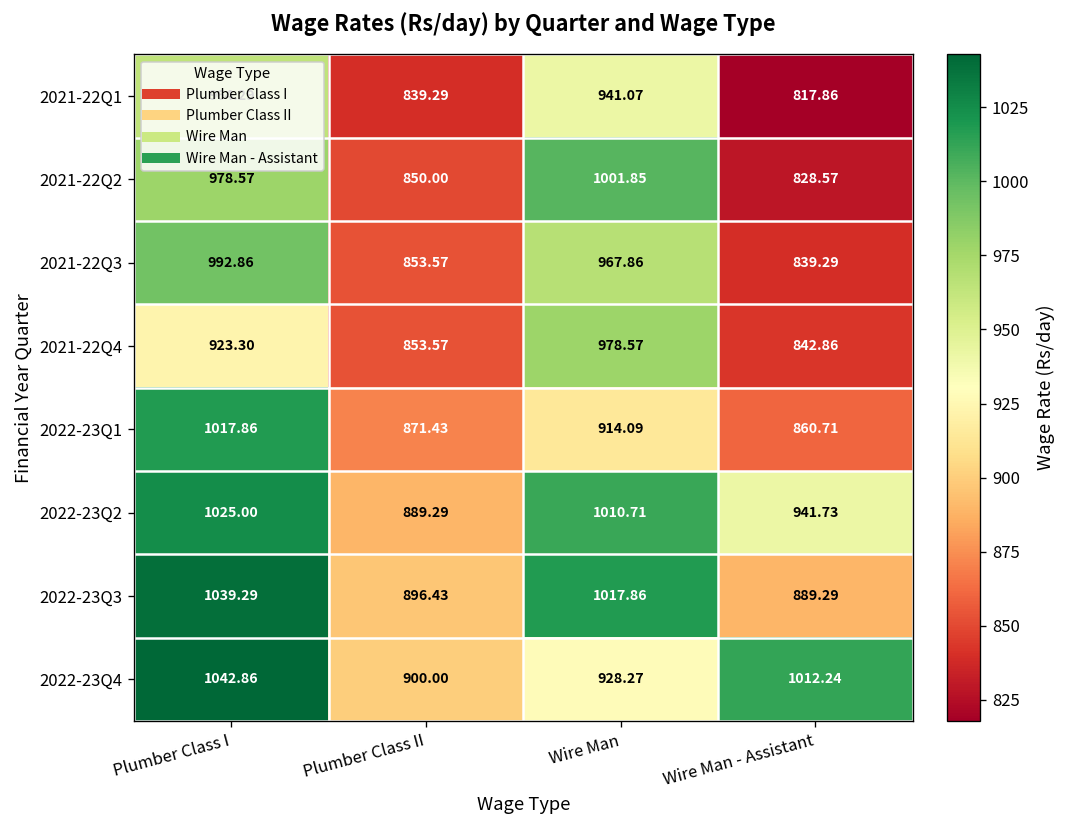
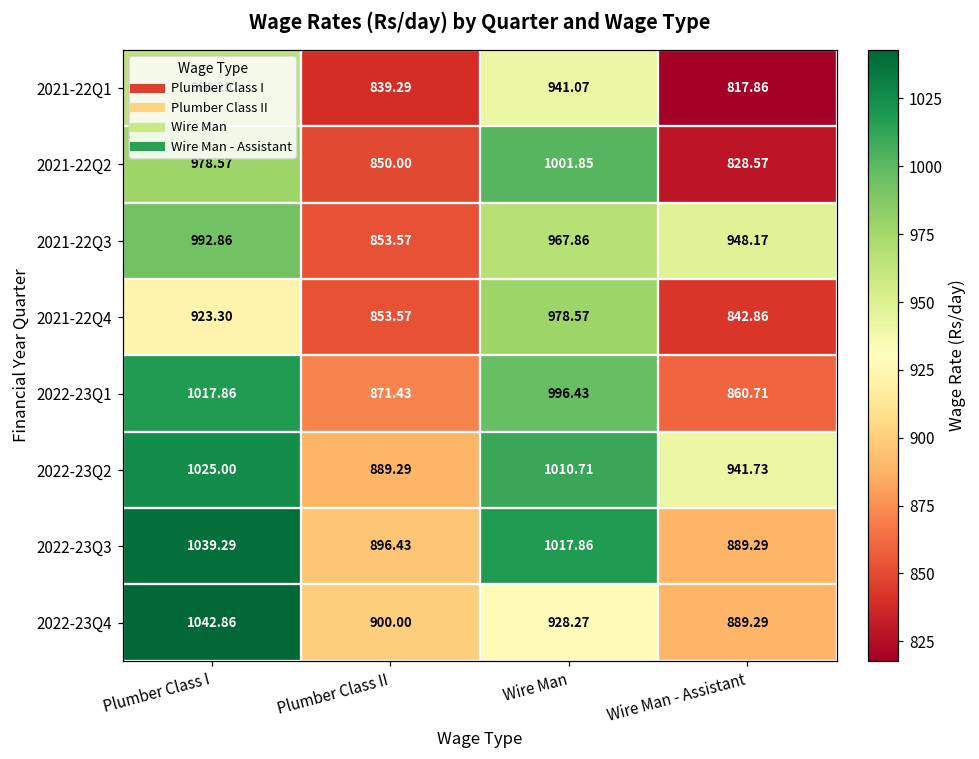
2021-22Q3, Wire Man - Assistant: 839.29 -> 948.17
2022-23Q1, Wire Man: 914.09 -> 996.43
2022-23Q4, Wire Man - Assistant: 1012.24 -> 889.29
